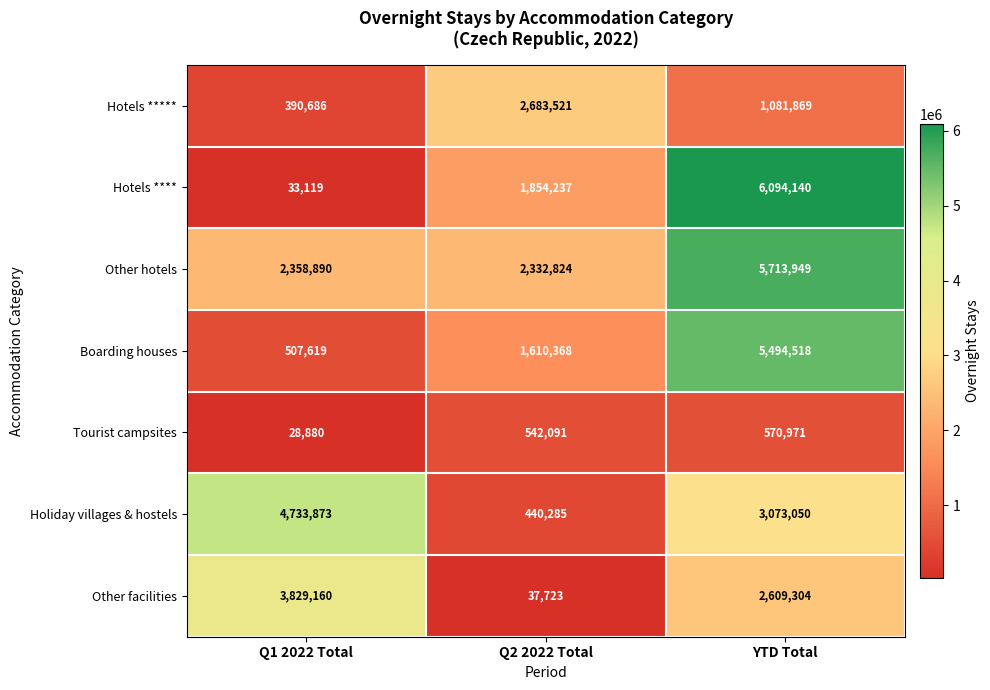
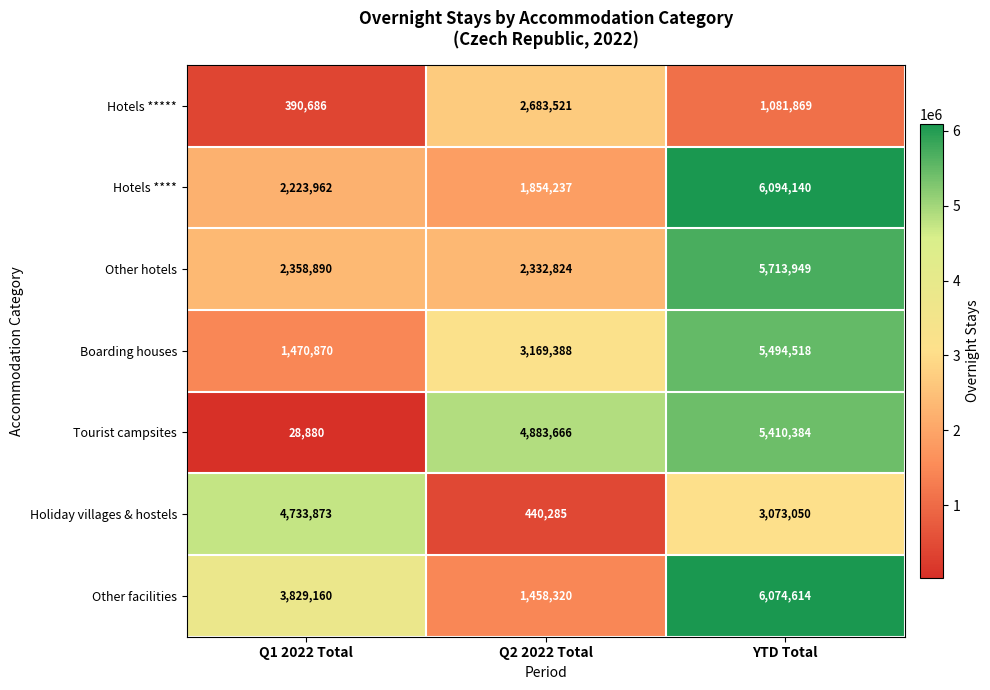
Hotels ****, Q1 2022 Total: 33,119 -> 2,223,962
Boarding houses, Q1 2022 Total: 507,619 -> 1,470,870
Boarding houses, Q2 2022 Total: 1,610,368 -> 3,169,388
Tourist campsites, Q2 2022 Total: 542,091 -> 4,883,666
Tourist campsites, YTD Total: 570,971 -> 5,410,384
Other facilities, Q2 2022 Total: 37,723 -> 1,458,320
Other facilities, YTD Total: 2,609,304 -> 6,074,614
